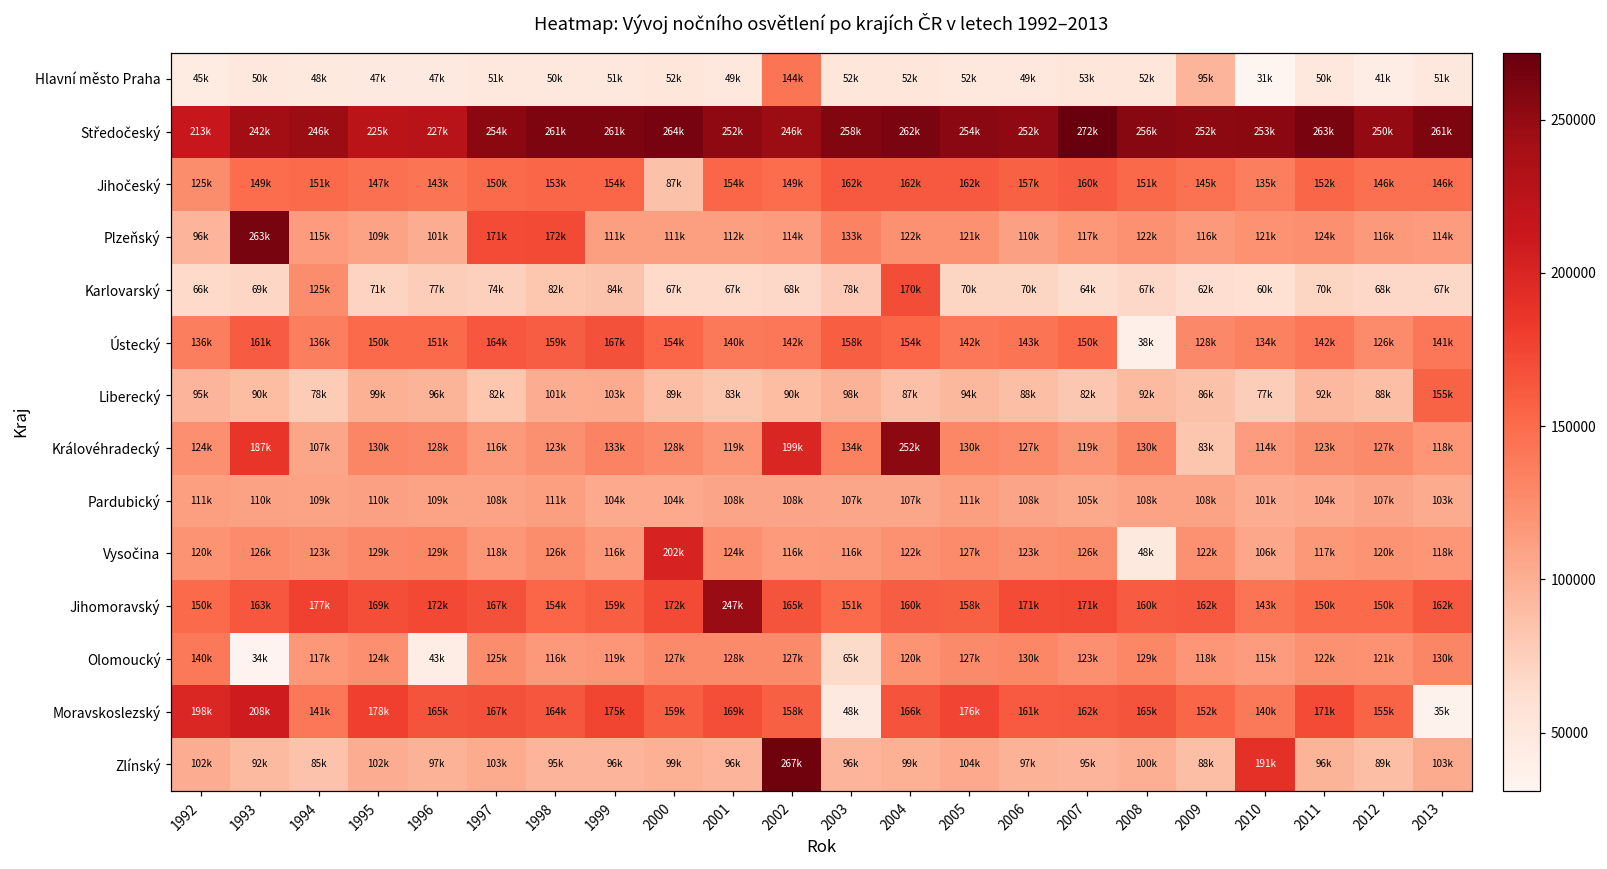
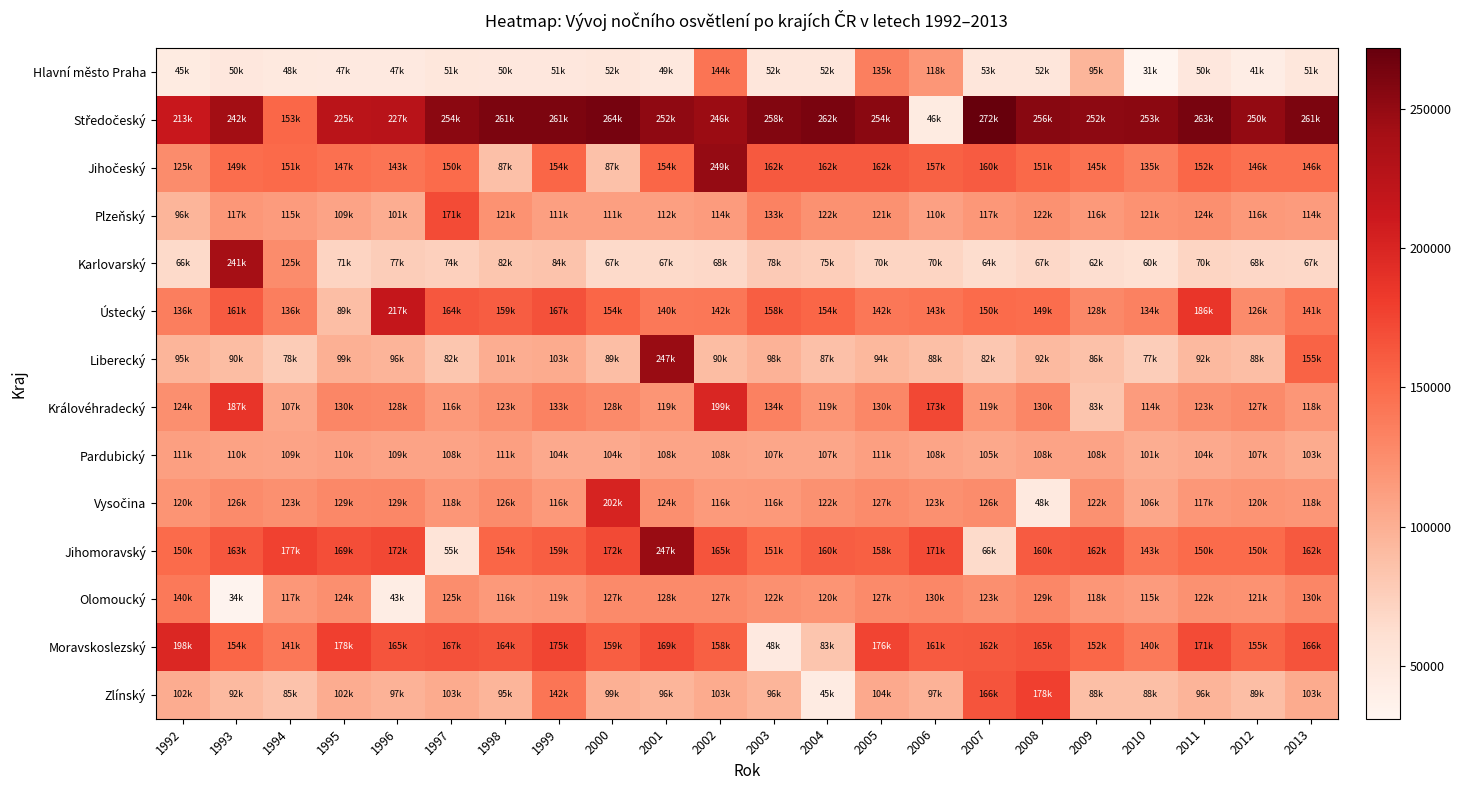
Hlavní město Praha, 2005: 52k -> 135k
Hlavní město Praha, 2006: 49k -> 118k
Středočeský, 1994: 246k -> 153k
Středočeský, 2006: 252k -> 46k
Jihočeský, 1998: 153k -> 87k
Jihočeský, 2002: 149k -> 249k
Plzeňský, 1993: 263k -> 117k
Plzeňský, 1998: 172k -> 121k
Karlovarský, 1993: 69k -> 241k
Karlovarský, 2004: 170k -> 75k
Ústecký, 1995: 150k -> 89k
Ústecký, 1996: 151k -> 217k
Ústecký, 2008: 38k -> 149k
Ústecký, 2011: 142k -> 186k
Liberecký, 2001: 83k -> 247k
Královéhradecký, 2004: 252k -> 119k
Královéhradecký, 2006: 127k -> 173k
Jihomoravský, 1997: 167k -> 55k
Jihomoravský, 2007: 171k -> 66k
Olomoucký, 2003: 65k -> 122k
Moravskoslezský, 1993: 208k -> 154k
Moravskoslezský, 2004: 166k -> 83k
Moravskoslezský, 2013: 35k -> 166k
Zlínský, 1999: 96k -> 142k
Zlínský, 2002: 267k -> 103k
Zlínský, 2004: 99k -> 45k
Zlínský, 2007: 95k -> 166k
Zlínský, 2008: 100k -> 178k
Zlínský, 2010: 191k -> 88k
